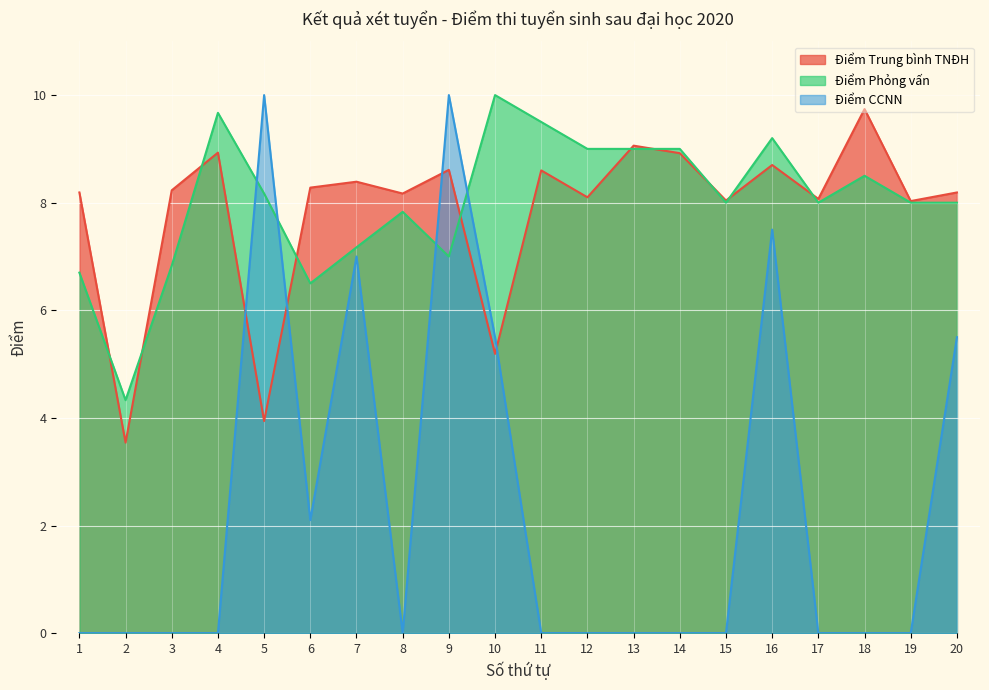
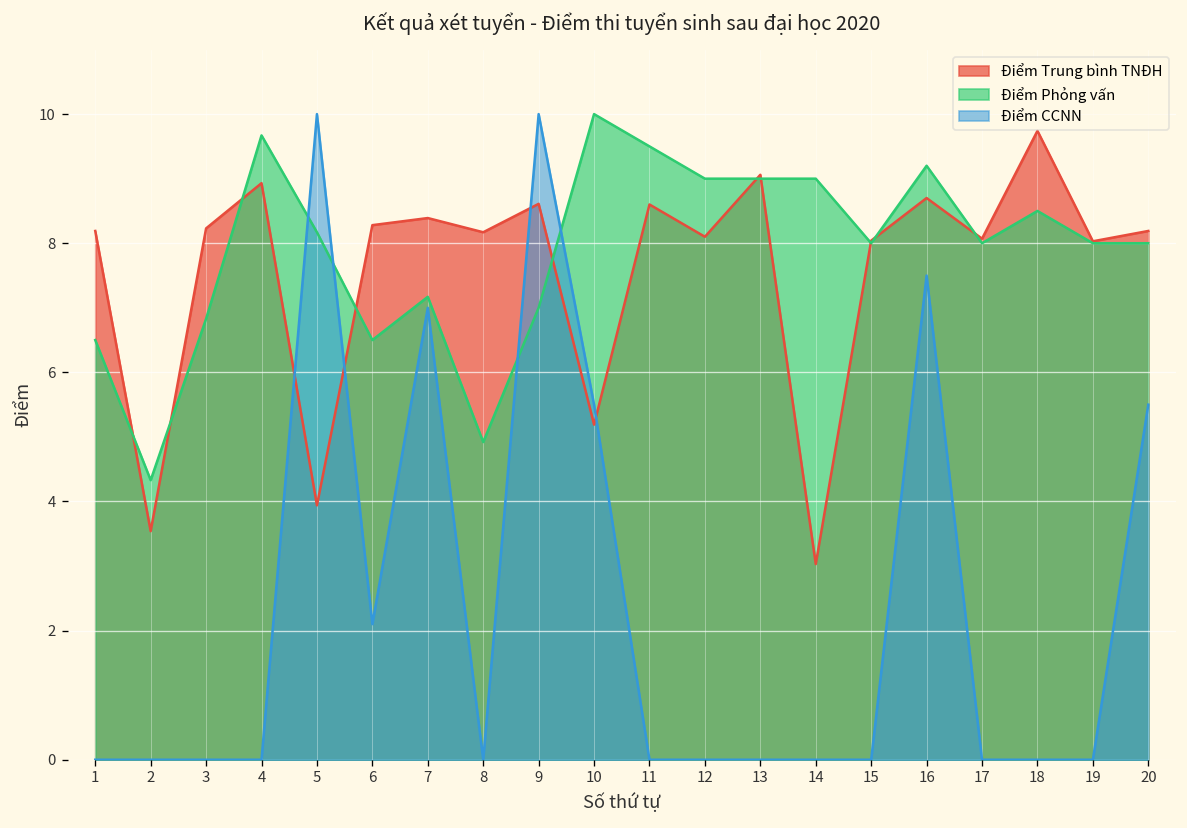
Điểm Phỏng vấn, 1: 6.7 -> 6.5
Điểm Phỏng vấn, 8: 7.8 -> 4.9
Điểm Trung bình TNĐH, 14: 8.9 -> 3.0
